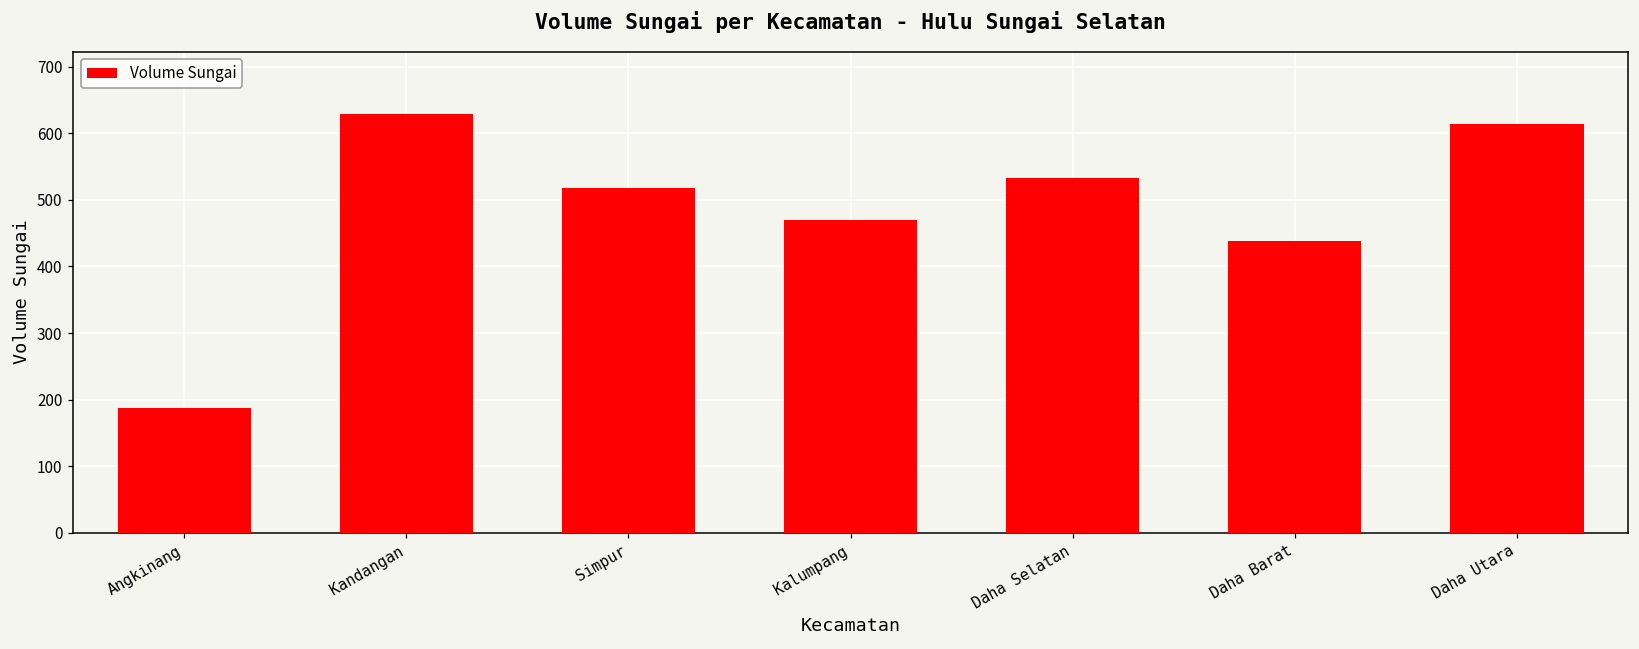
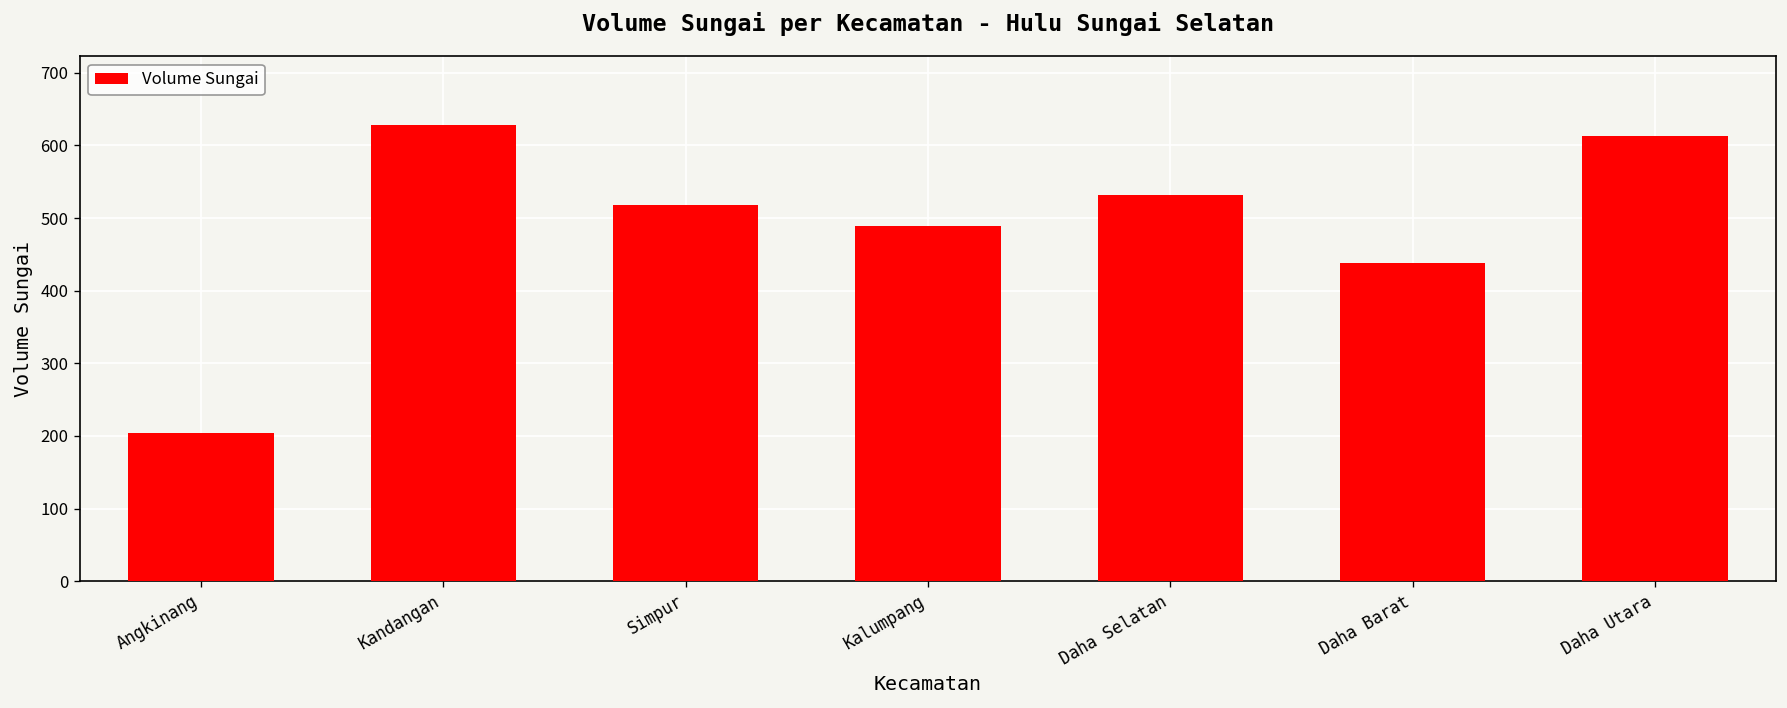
Angkinang: 190 -> 200
Kalumpang: 470 -> 490
